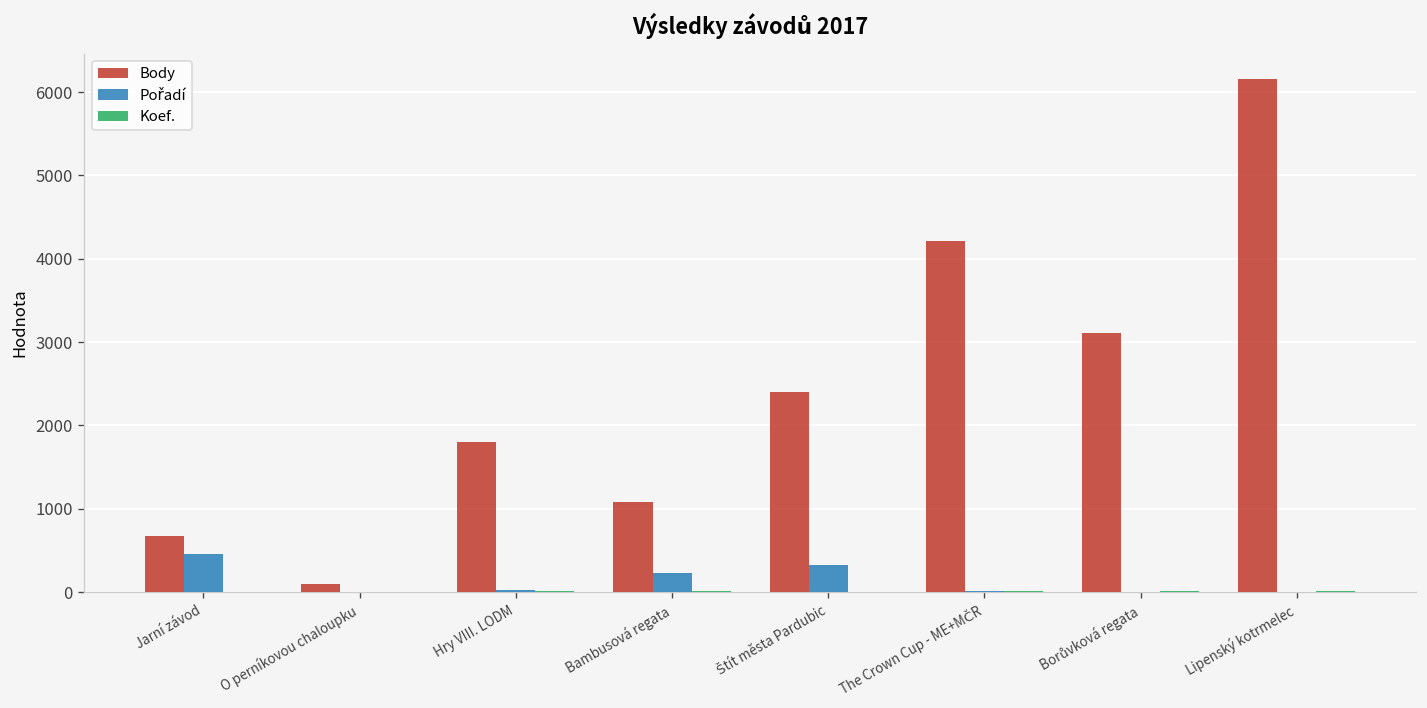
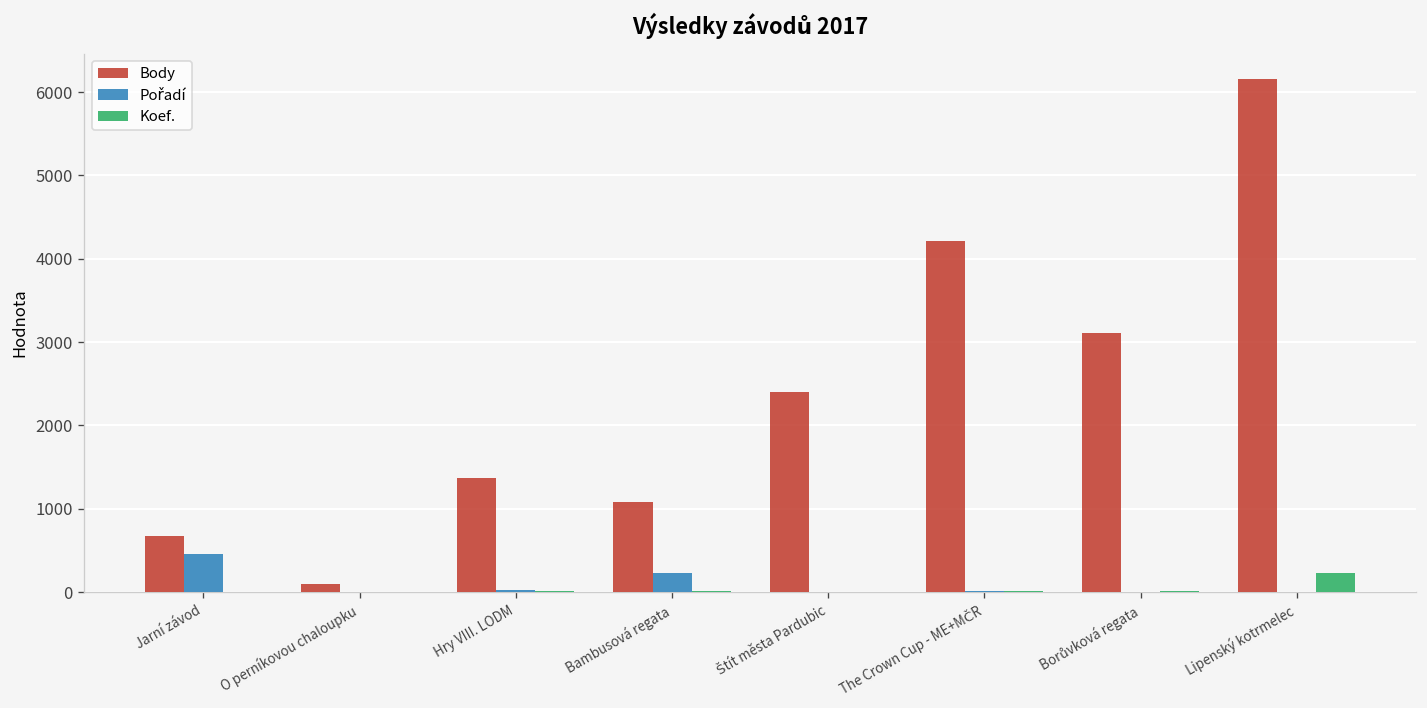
Body, Hry VIII. LODM: 1800 -> 1400
Pořadí, Štít města Pardubic: 300 -> 0
Koef., Lipenský kotrmelec: 0 -> 200
